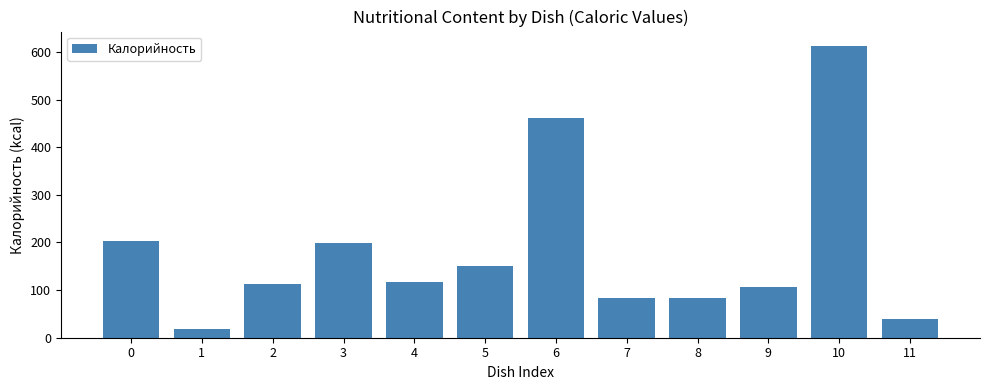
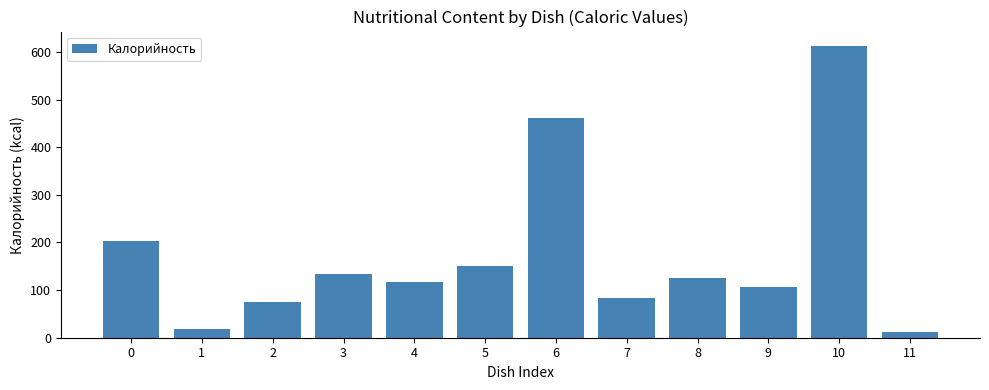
2: 110 -> 80
3: 200 -> 130
8: 80 -> 120
11: 40 -> 10
